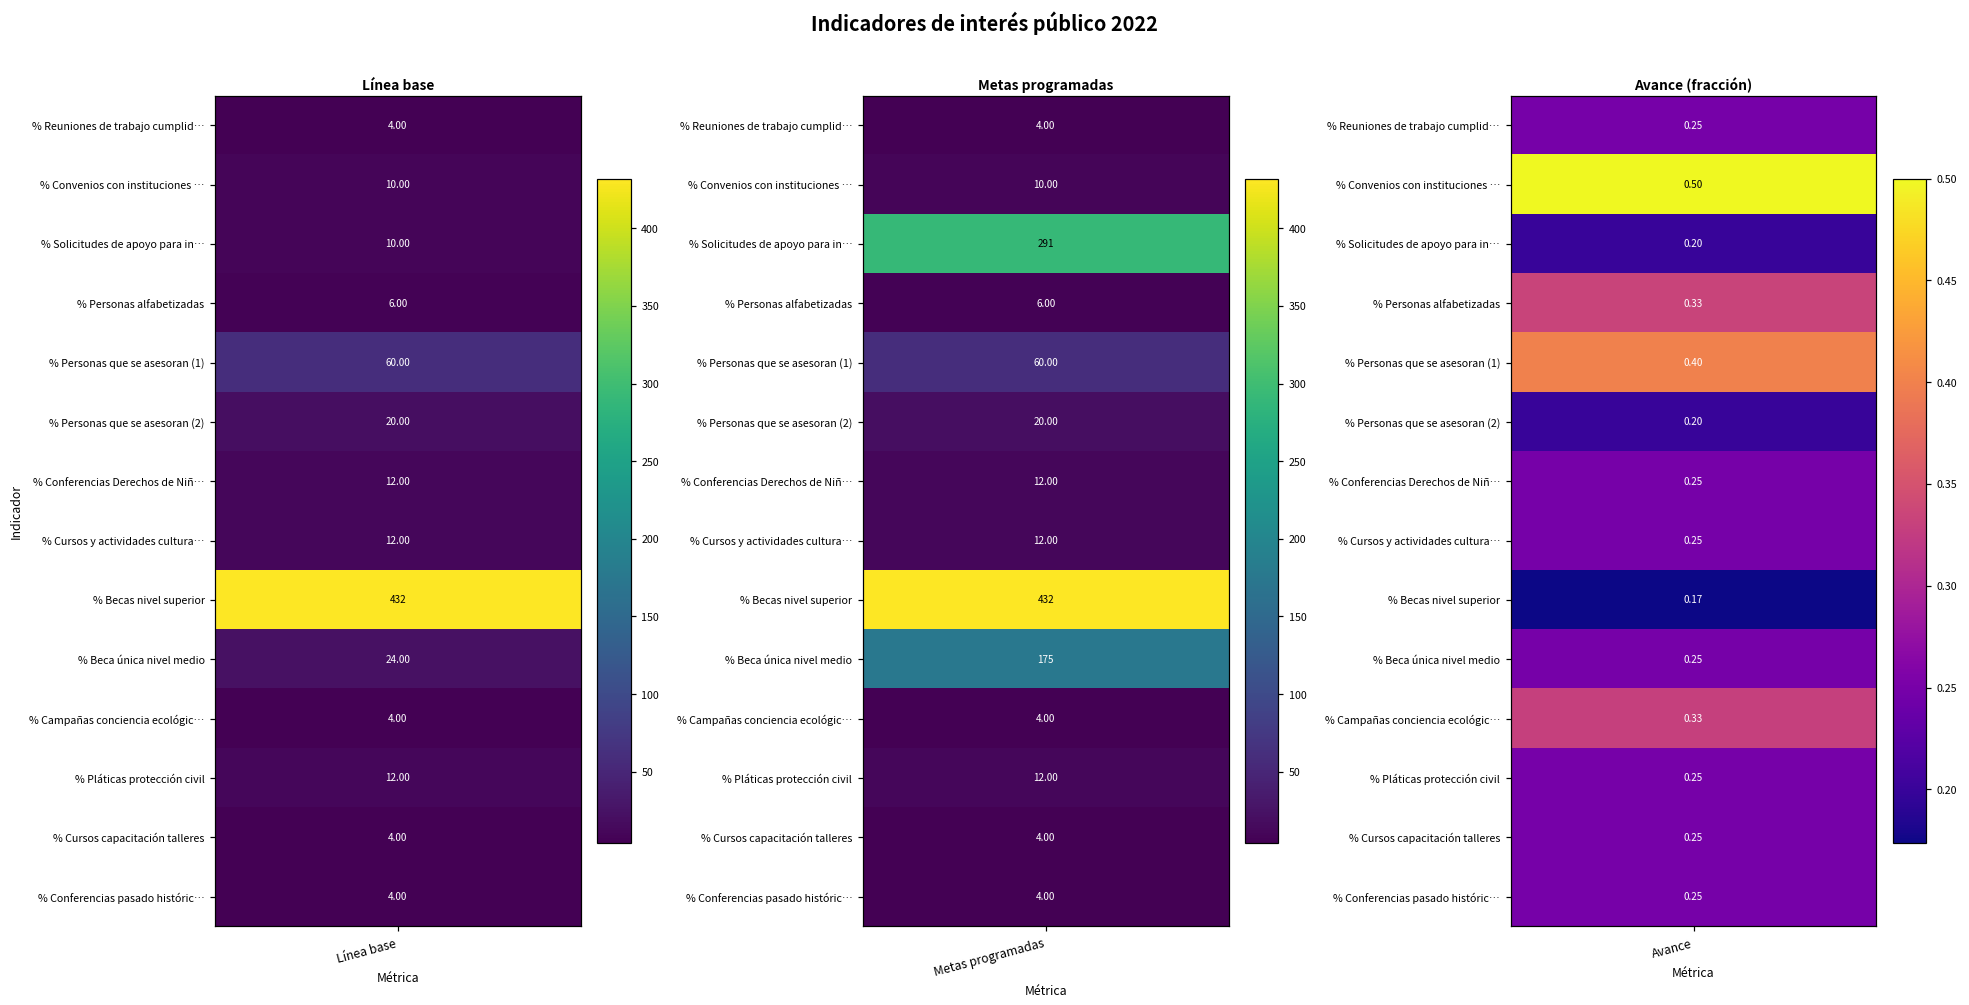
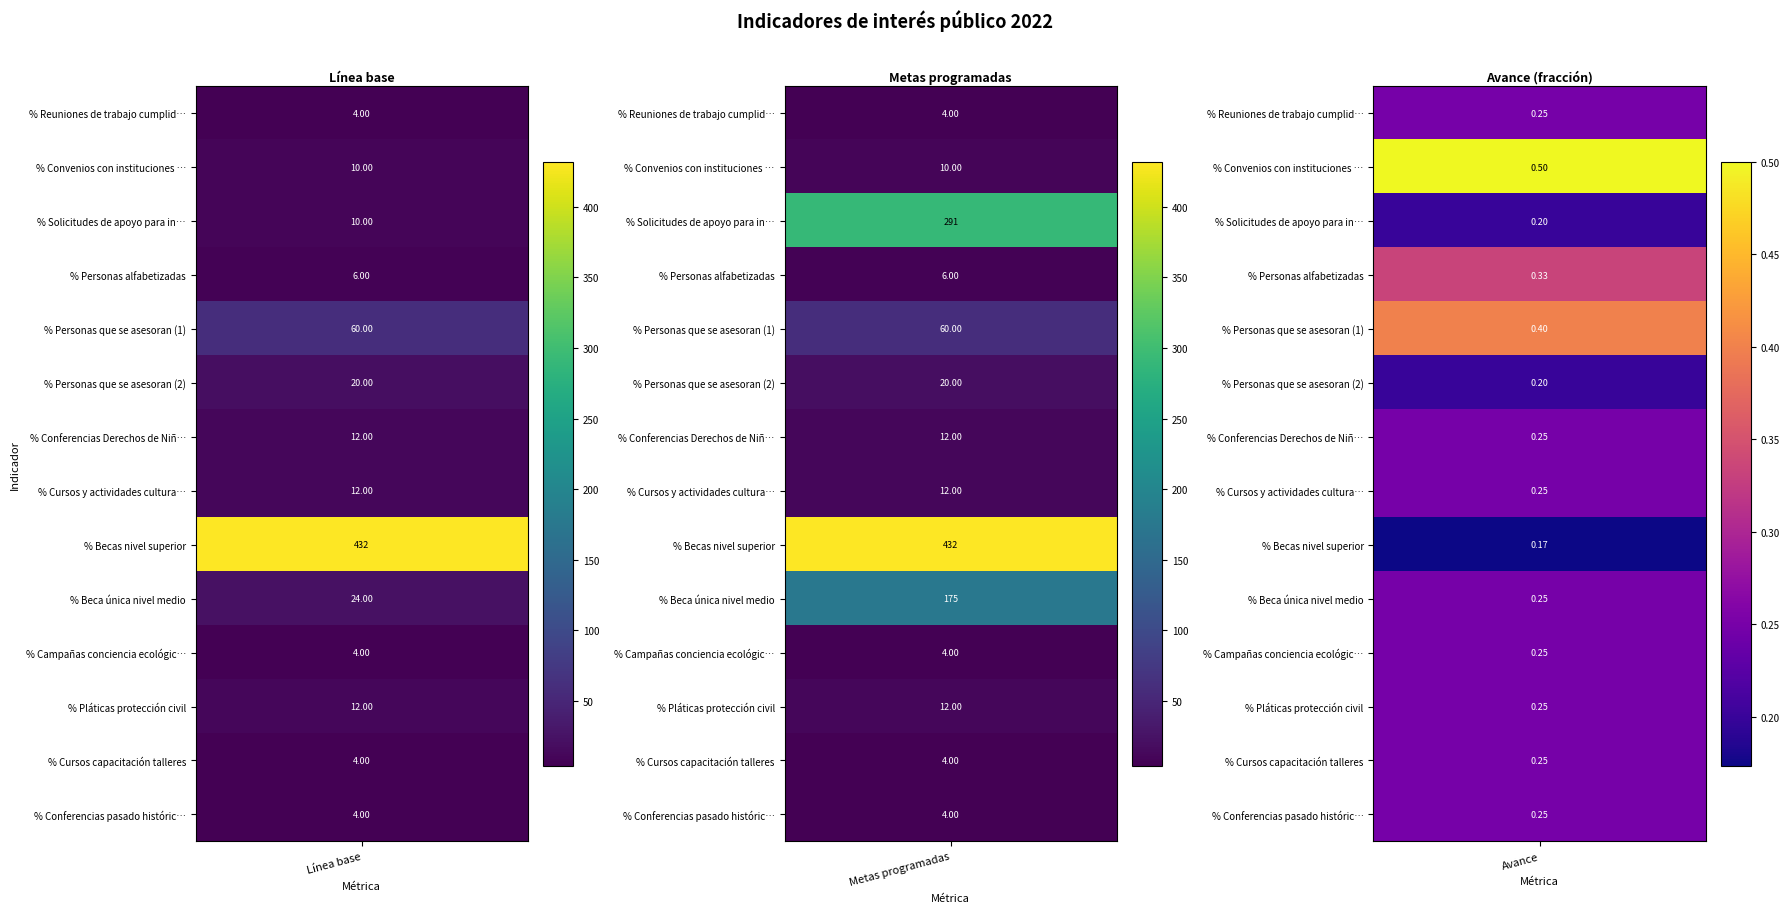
Avance (fracción), % Campañas conciencia ecológic…, Avance: 0.33 -> 0.25
